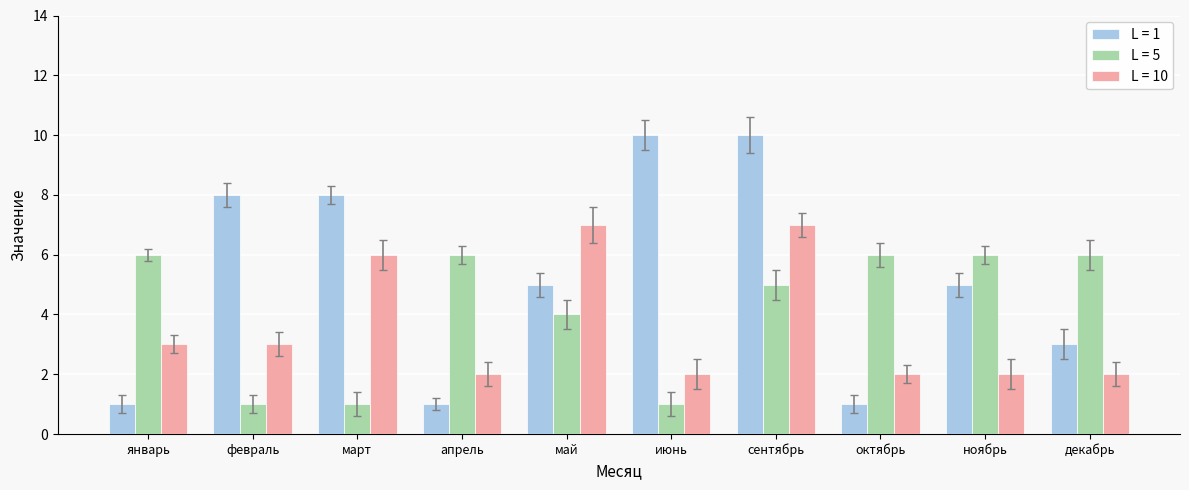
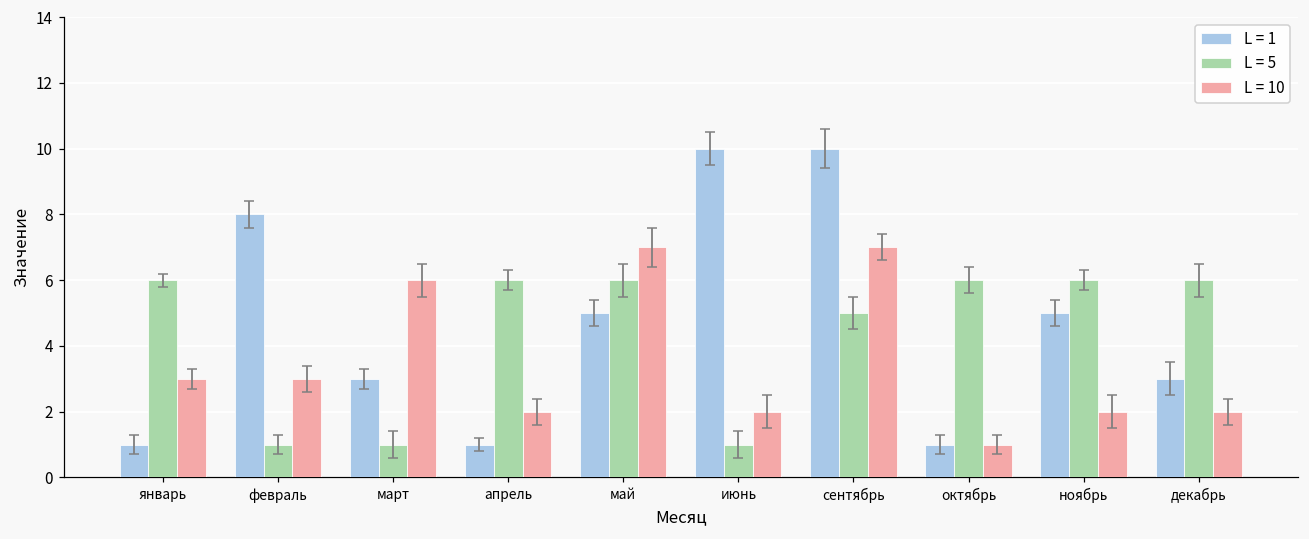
L = 1, март: 8 -> 3
L = 5, май: 4 -> 6
L = 10, октябрь: 2 -> 1
